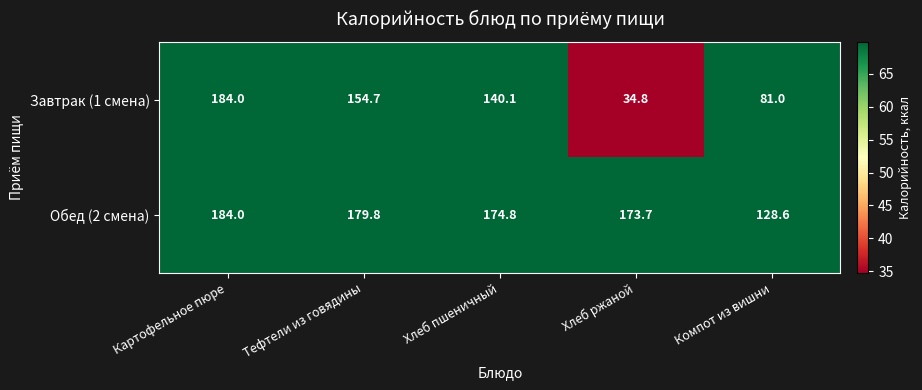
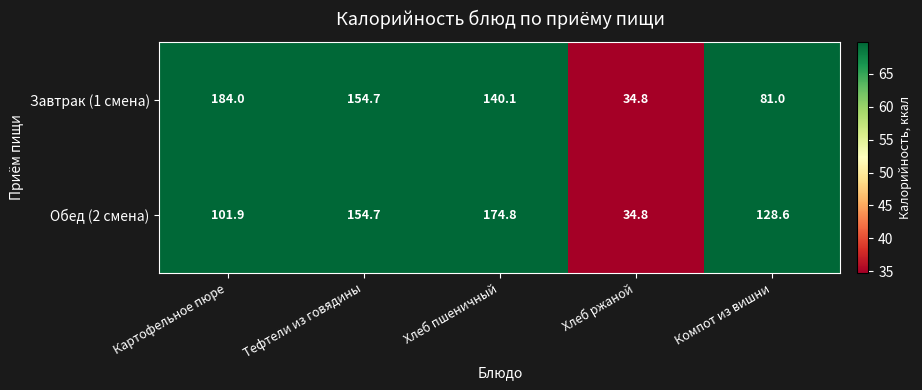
Обед (2 смена), Картофельное пюре: 184.0 -> 101.9
Обед (2 смена), Тефтели из говядины: 179.8 -> 154.7
Обед (2 смена), Хлеб ржаной: 173.7 -> 34.8
